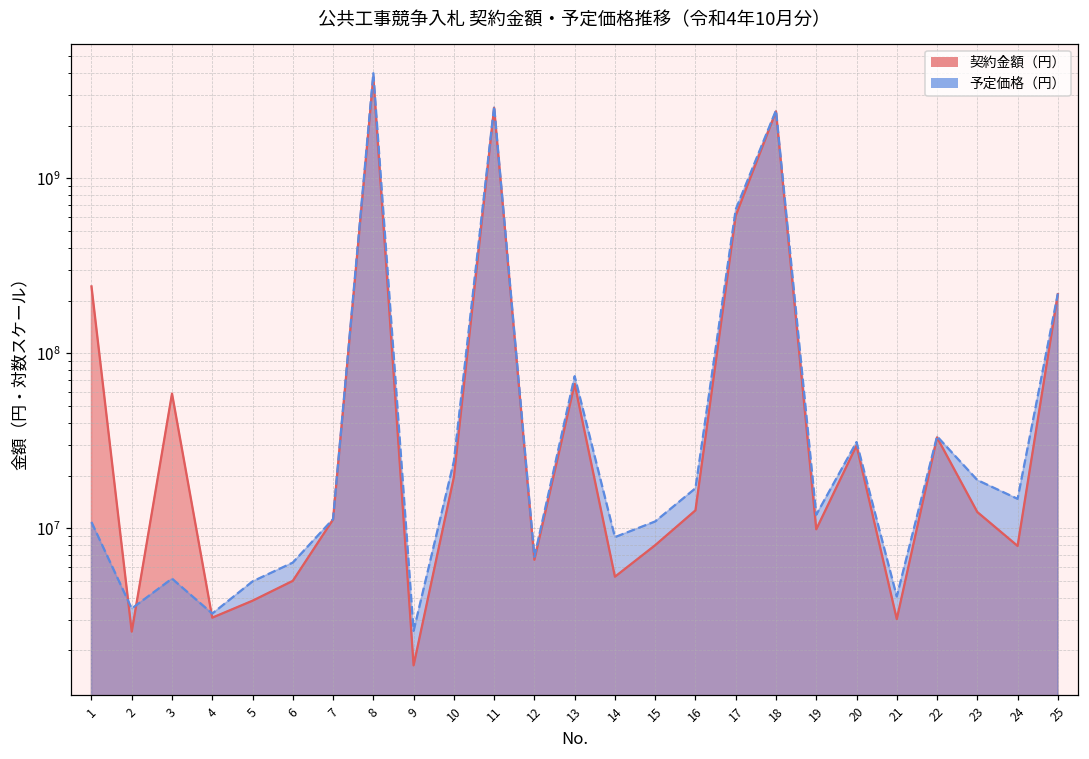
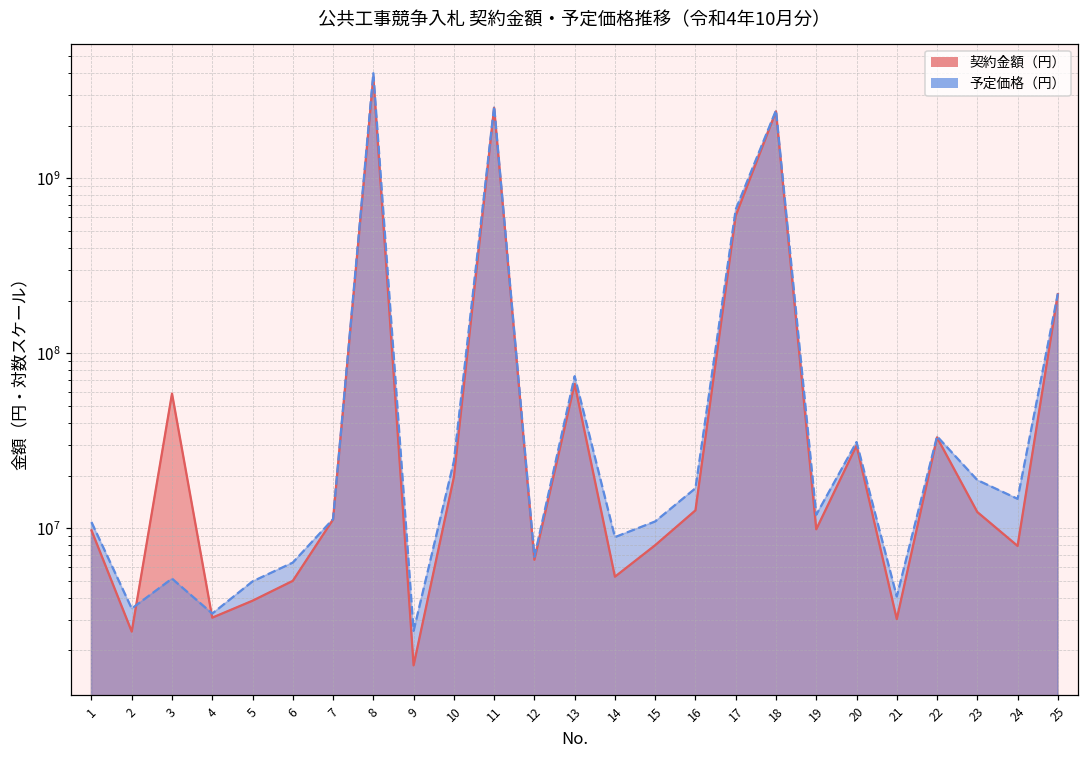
契約金額（円）, 1: 240000000 -> 10000000
